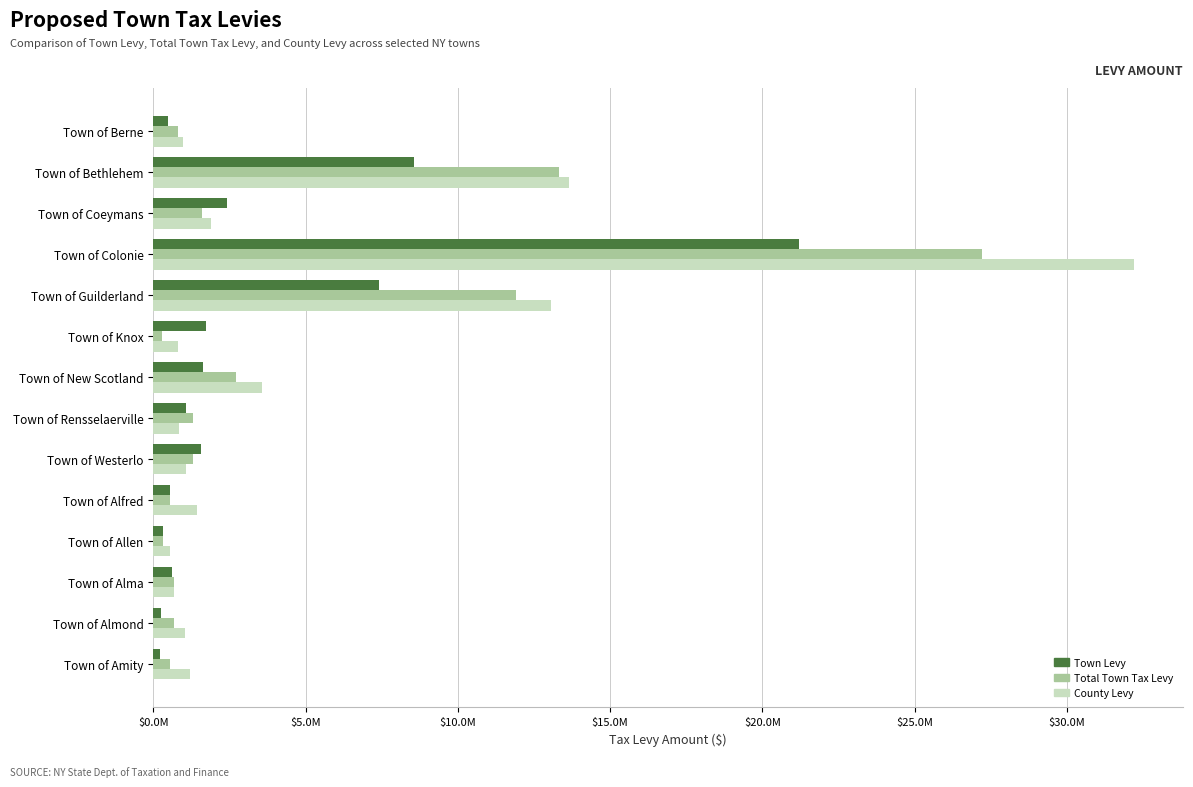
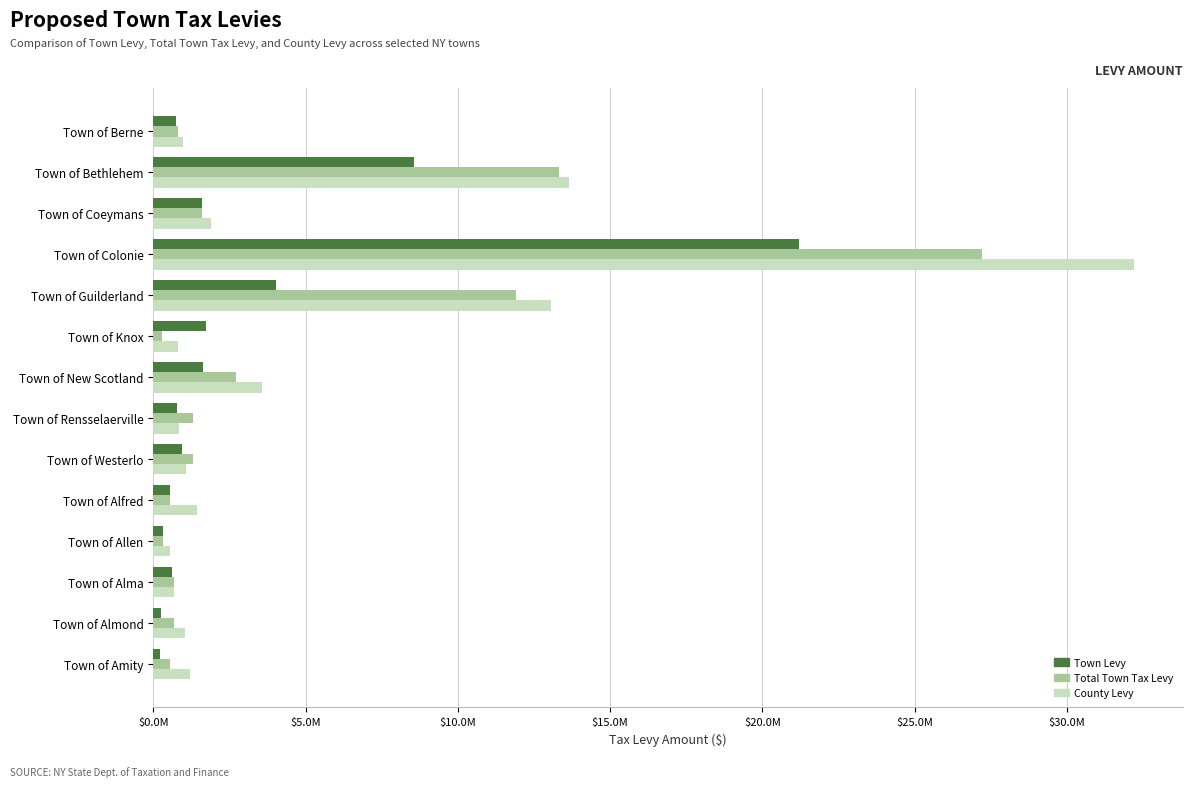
Town Levy, Town of Berne: $500000 -> $800000
Town Levy, Town of Coeymans: $2400000 -> $1600000
Town Levy, Town of Guilderland: $7400000 -> $4000000
Town Levy, Town of Rensselaerville: $1100000 -> $800000
Town Levy, Town of Westerlo: $1600000 -> $900000
